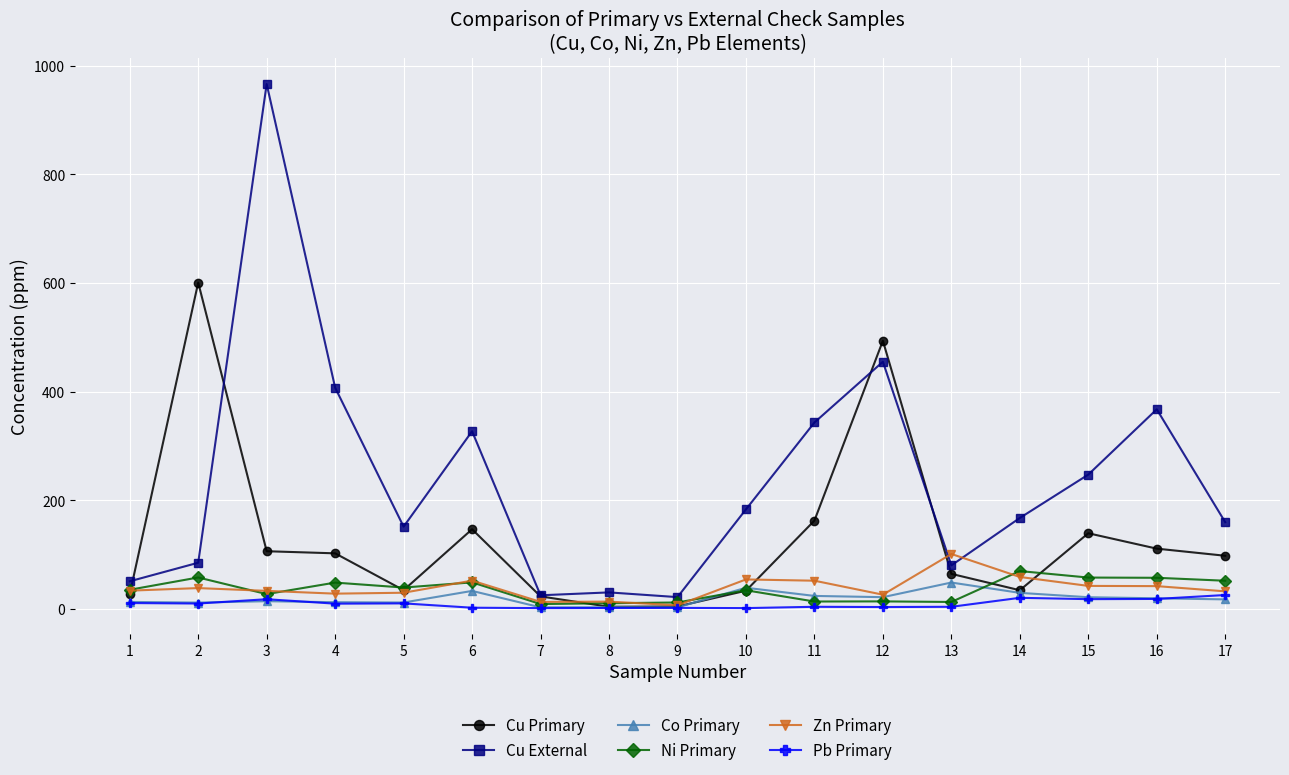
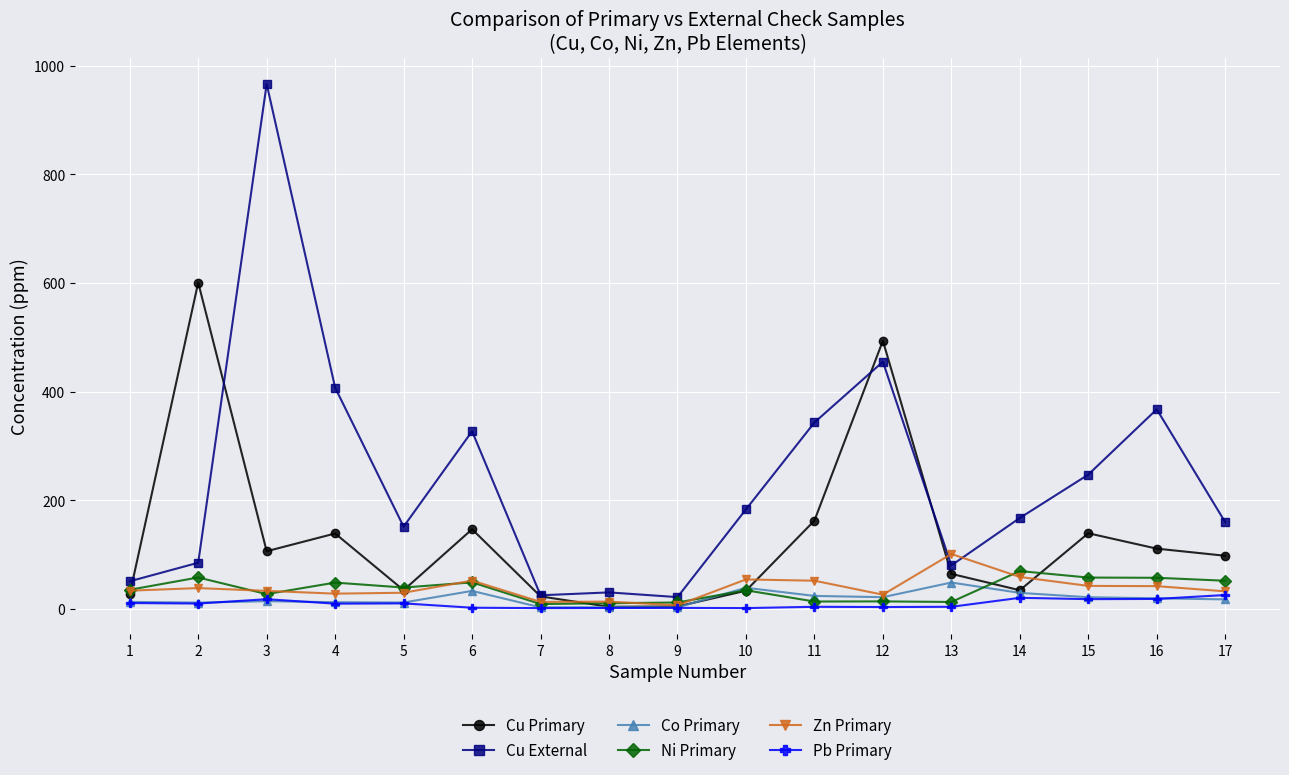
Cu Primary, 4: 100 -> 140
